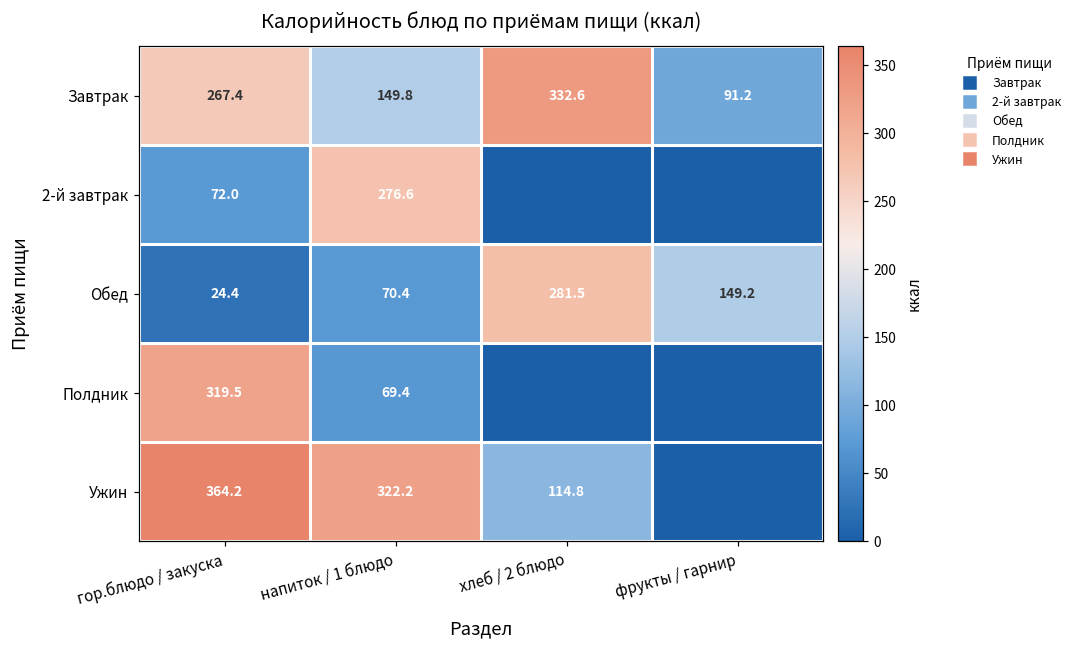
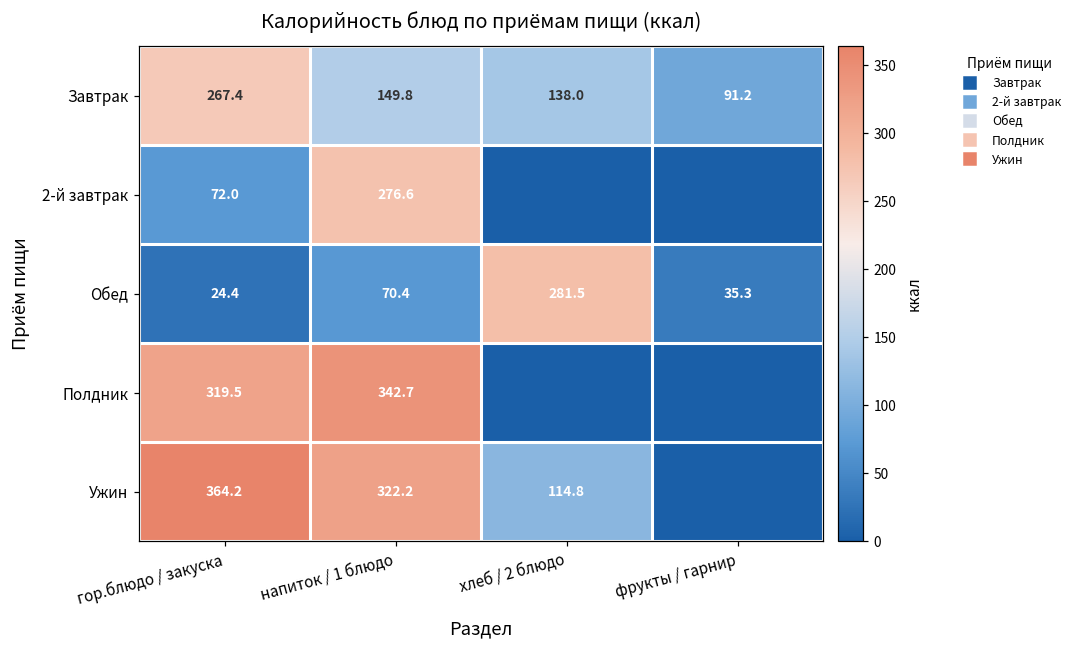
Завтрак, хлеб / 2 блюдо: 332.6 -> 138.0
Обед, фрукты / гарнир: 149.2 -> 35.3
Полдник, напиток / 1 блюдо: 69.4 -> 342.7
